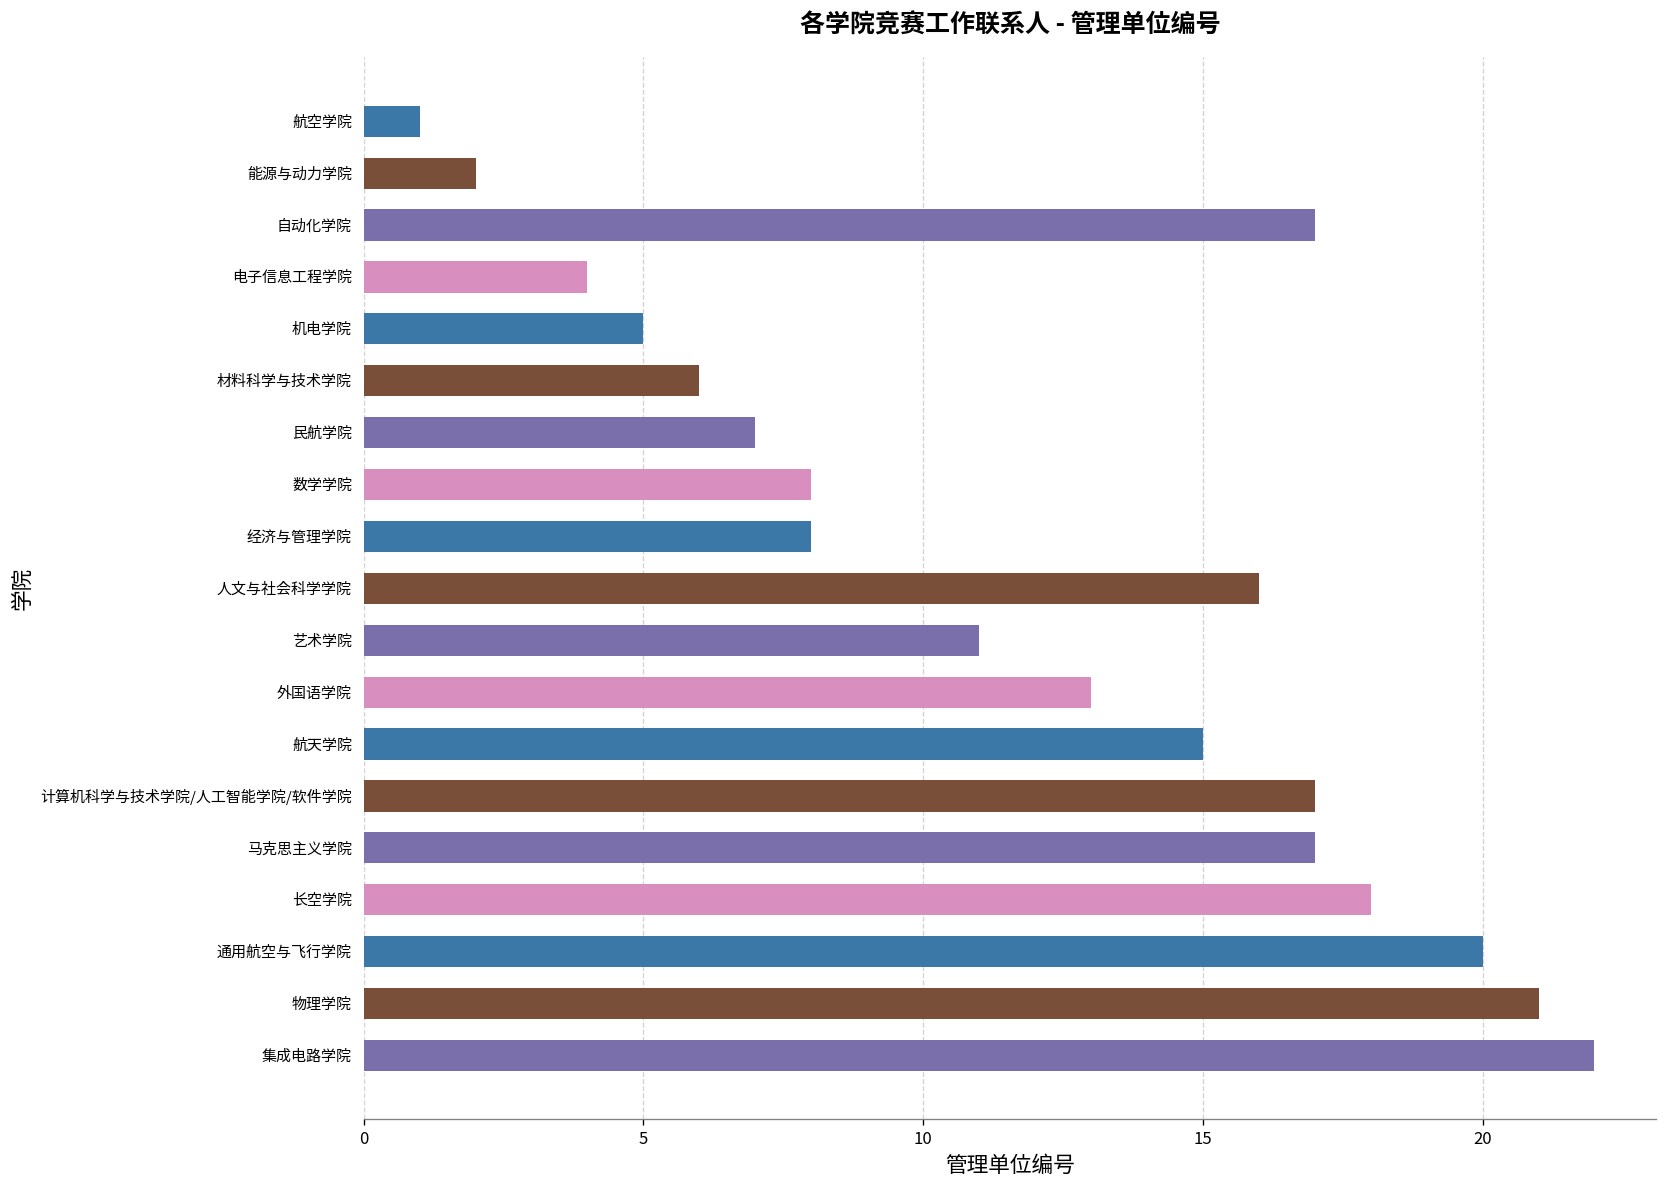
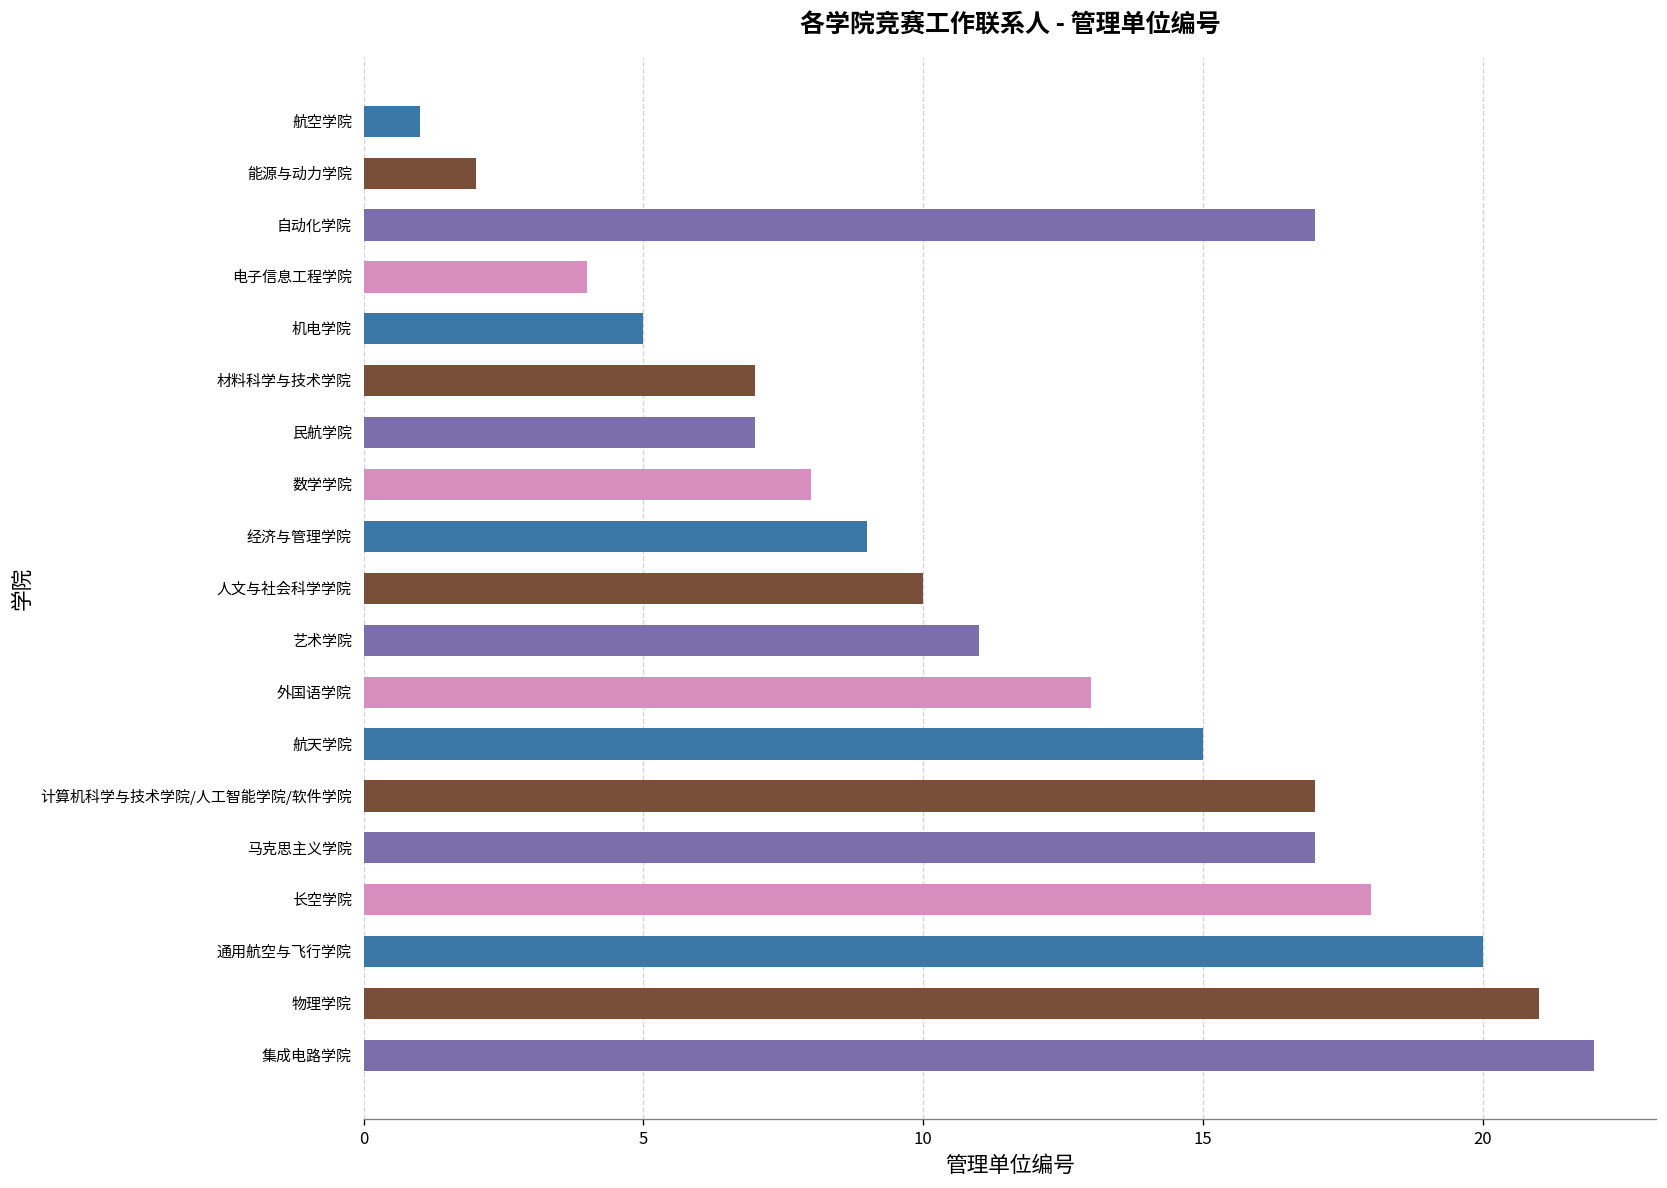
材料科学与技术学院: 6 -> 7
经济与管理学院: 8 -> 9
人文与社会科学学院: 16 -> 10
